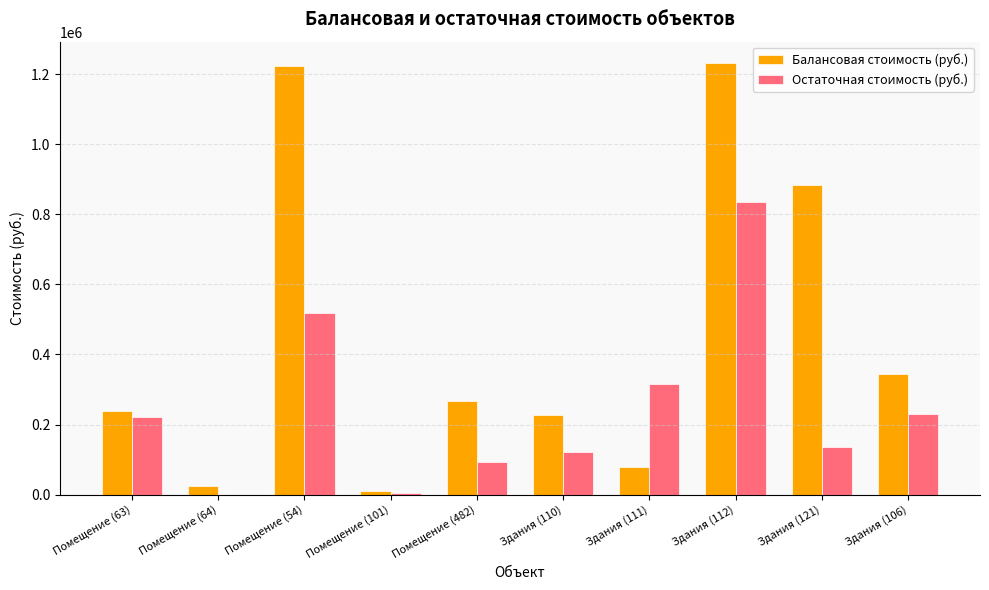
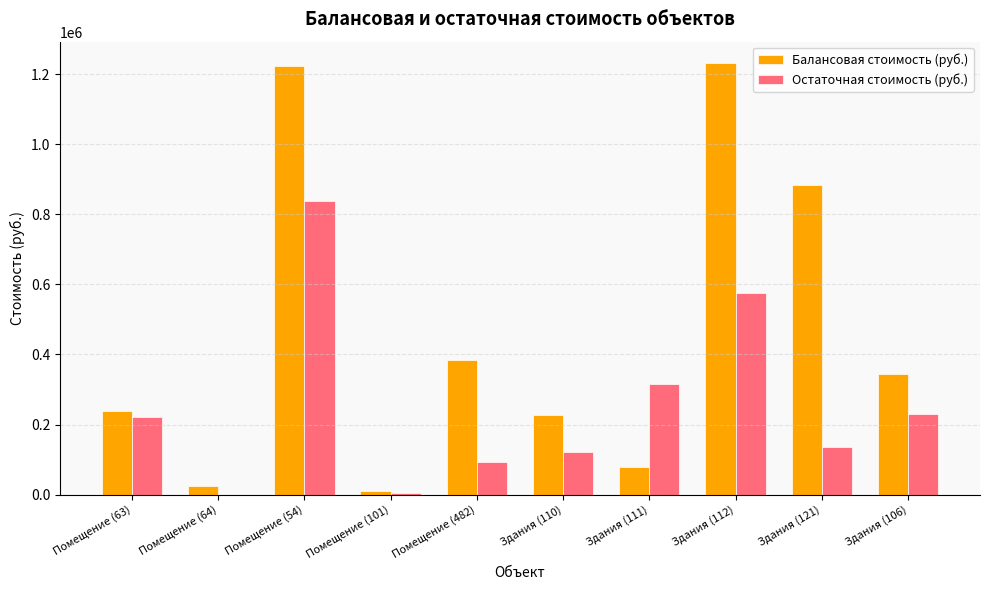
Остаточная стоимость (руб.), Помещение (54): 520000 -> 840000
Балансовая стоимость (руб.), Помещение (482): 270000 -> 380000
Остаточная стоимость (руб.), Здания (112): 840000 -> 570000
